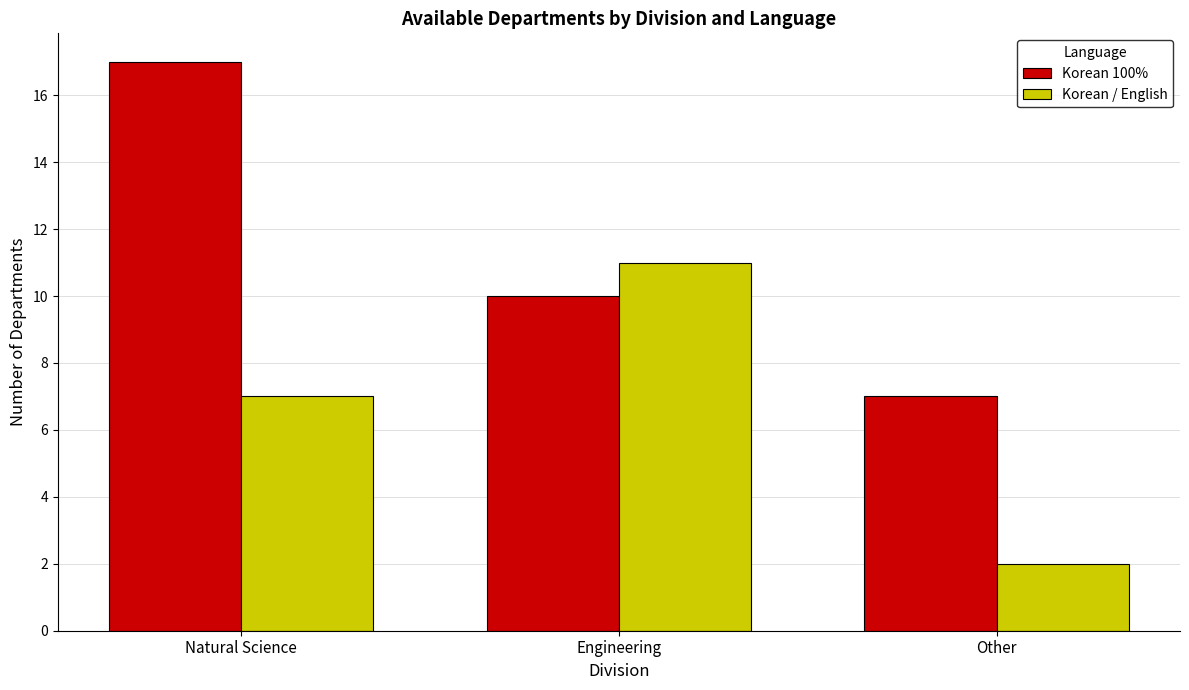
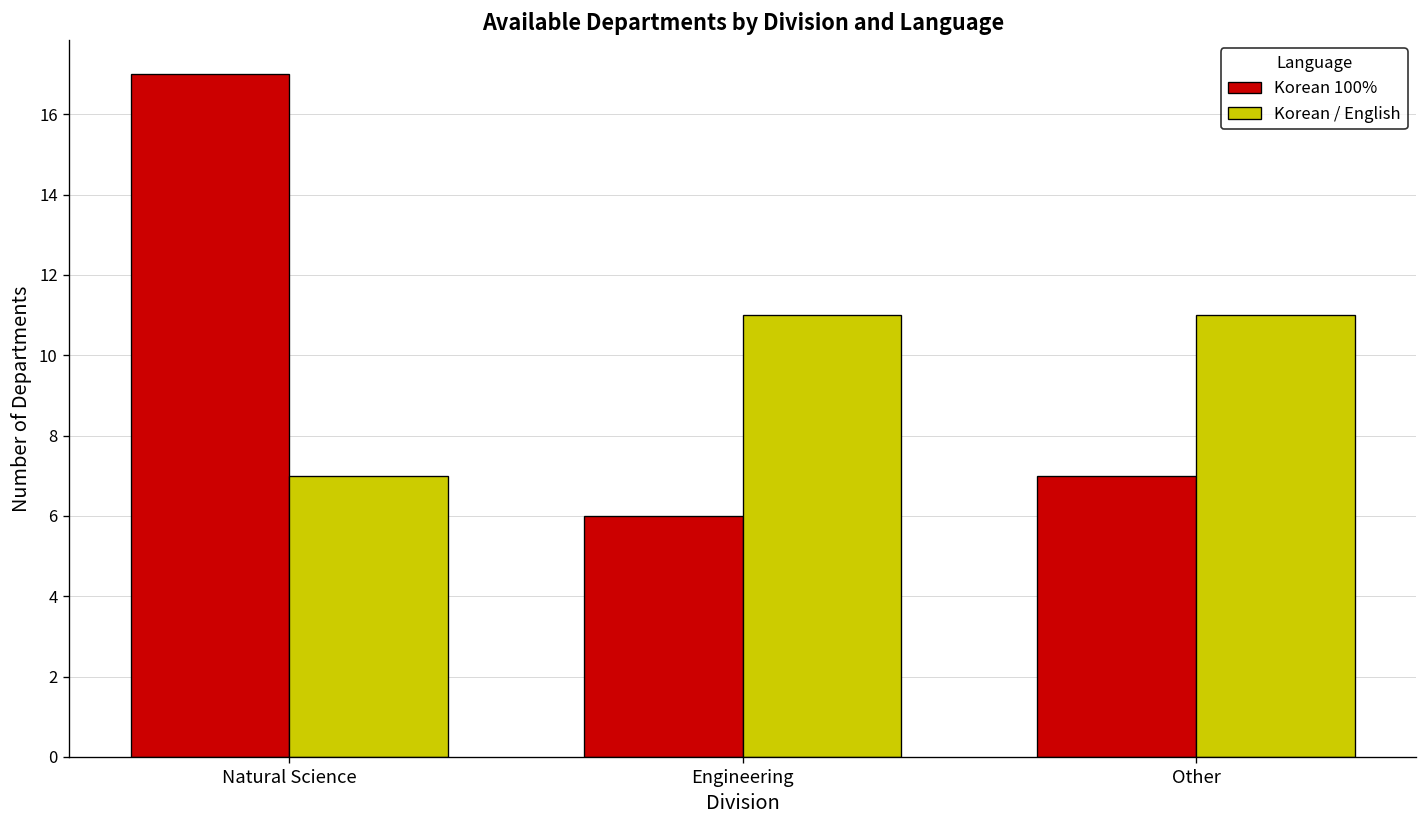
Korean 100%, Engineering: 10 -> 6
Korean / English, Other: 2 -> 11
